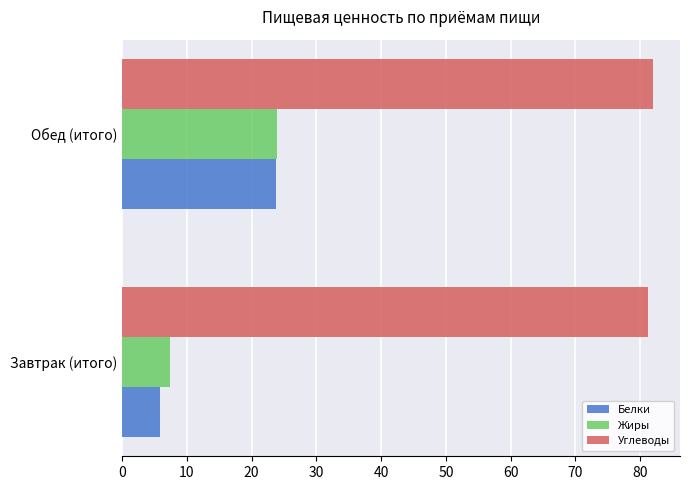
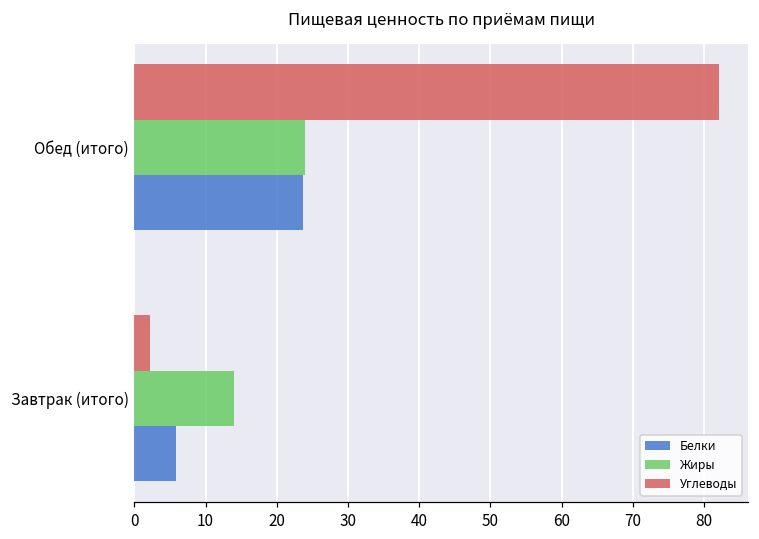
Углеводы, Завтрак (итого): 81 -> 2
Жиры, Завтрак (итого): 7 -> 14
